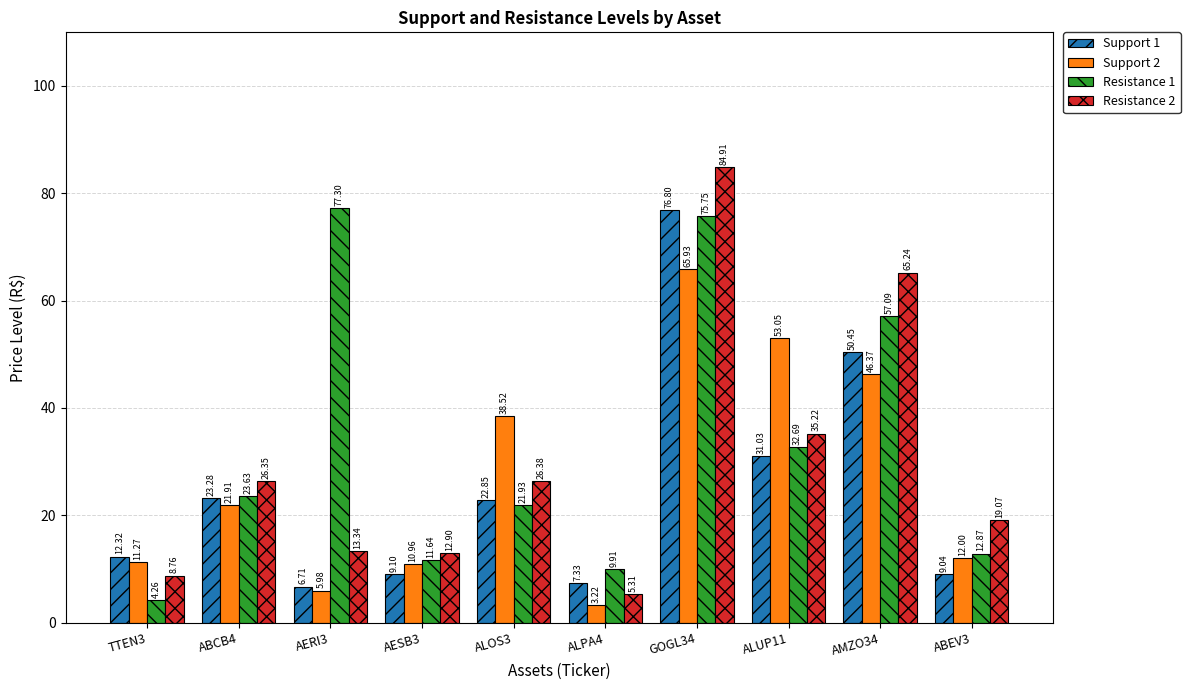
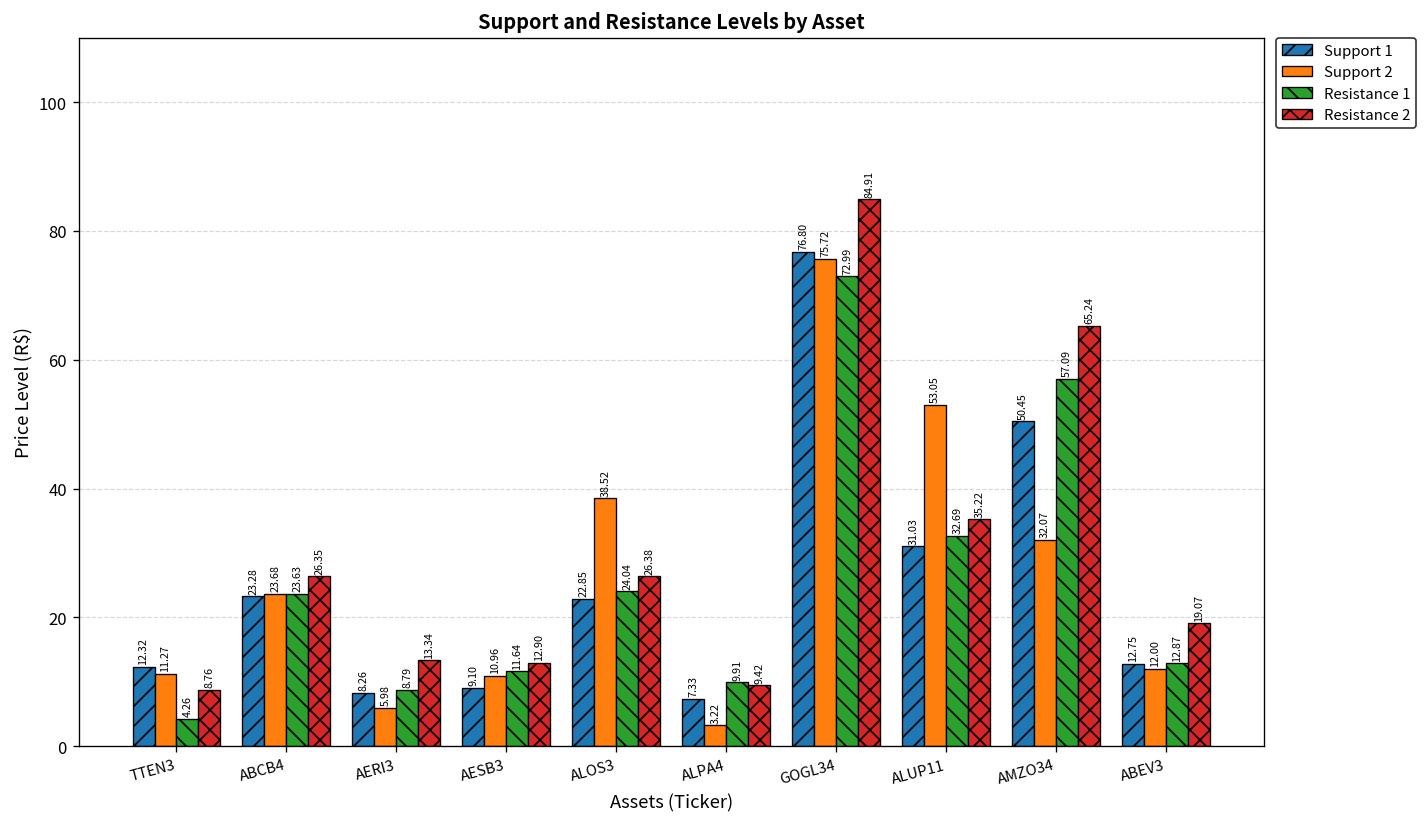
Support 2, ABCB4: 21.91 -> 23.68
Support 1, AERI3: 6.71 -> 8.26
Resistance 1, AERI3: 77.30 -> 8.79
Resistance 1, ALOS3: 21.93 -> 24.04
Resistance 2, ALPA4: 5.31 -> 9.42
Support 2, GOGL34: 65.93 -> 75.72
Resistance 1, GOGL34: 75.75 -> 72.99
Support 2, AMZO34: 46.37 -> 32.07
Support 1, ABEV3: 9.04 -> 12.75
